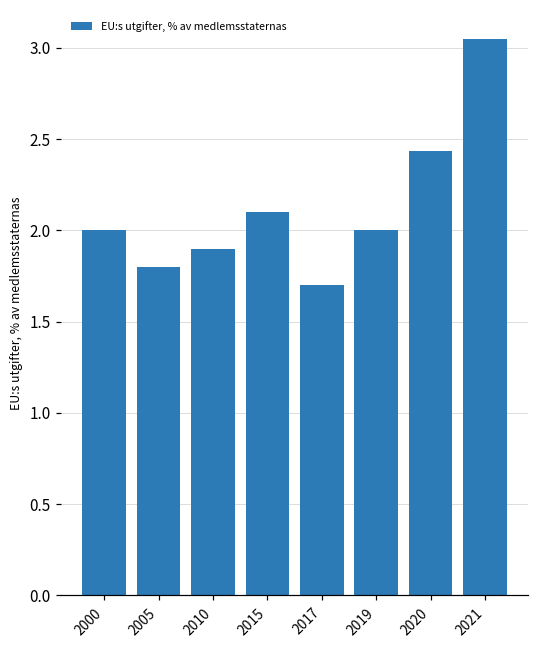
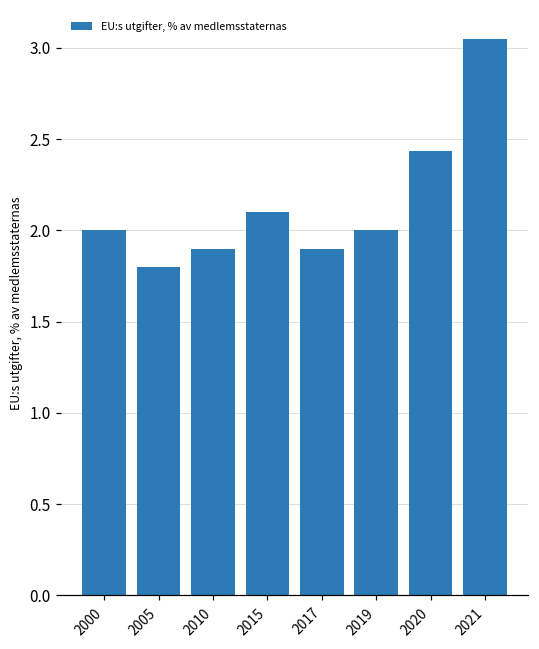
2017: 1.7 -> 1.9
